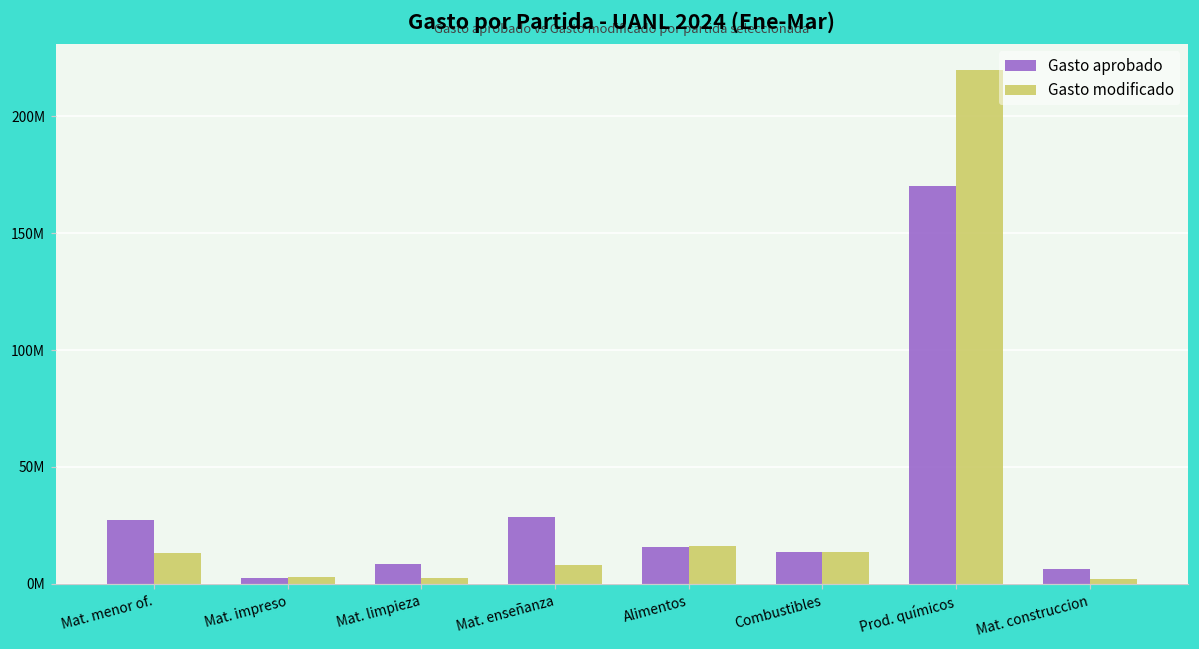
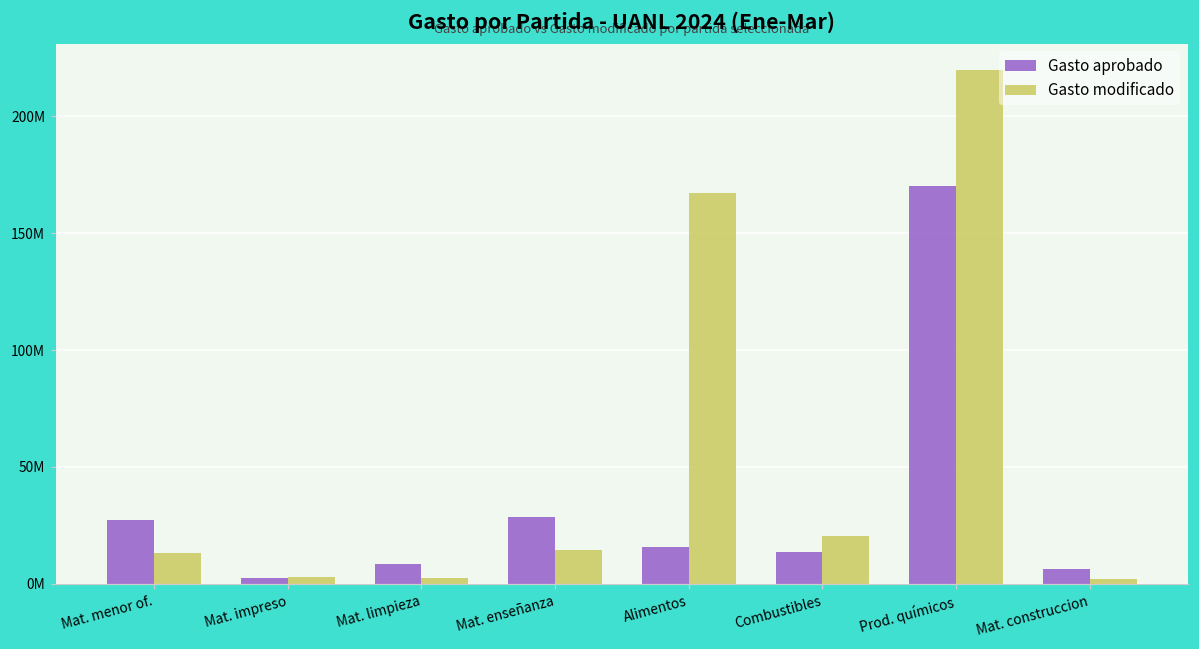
Gasto modificado, Mat. enseñanza: 8000000 -> 15000000
Gasto modificado, Alimentos: 16000000 -> 167000000
Gasto modificado, Combustibles: 14000000 -> 21000000
